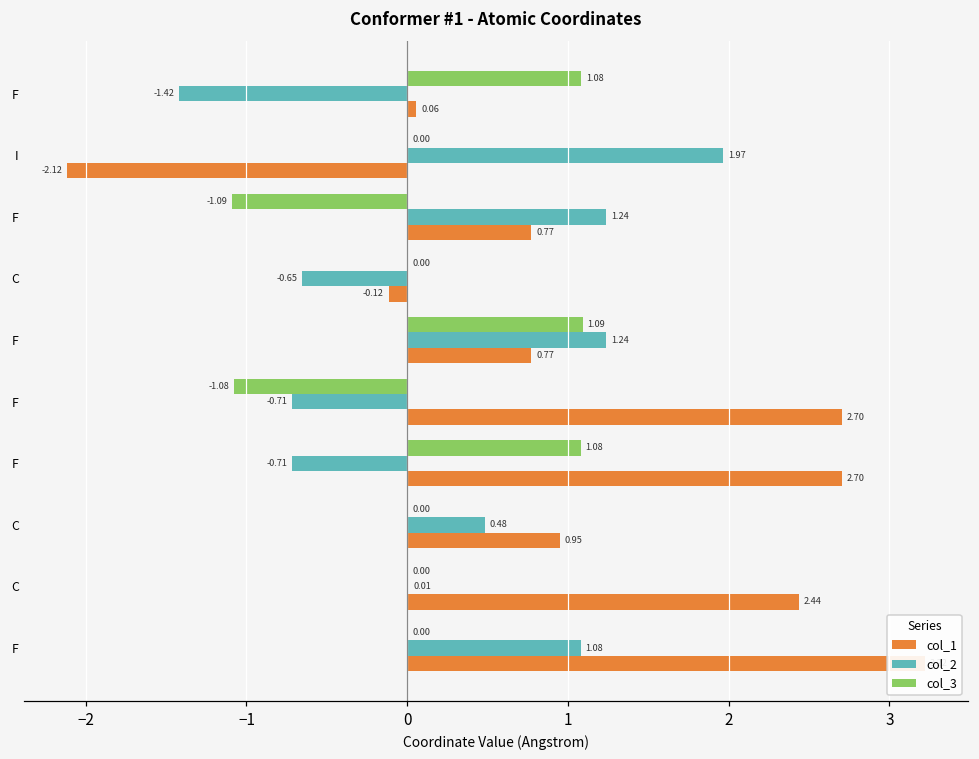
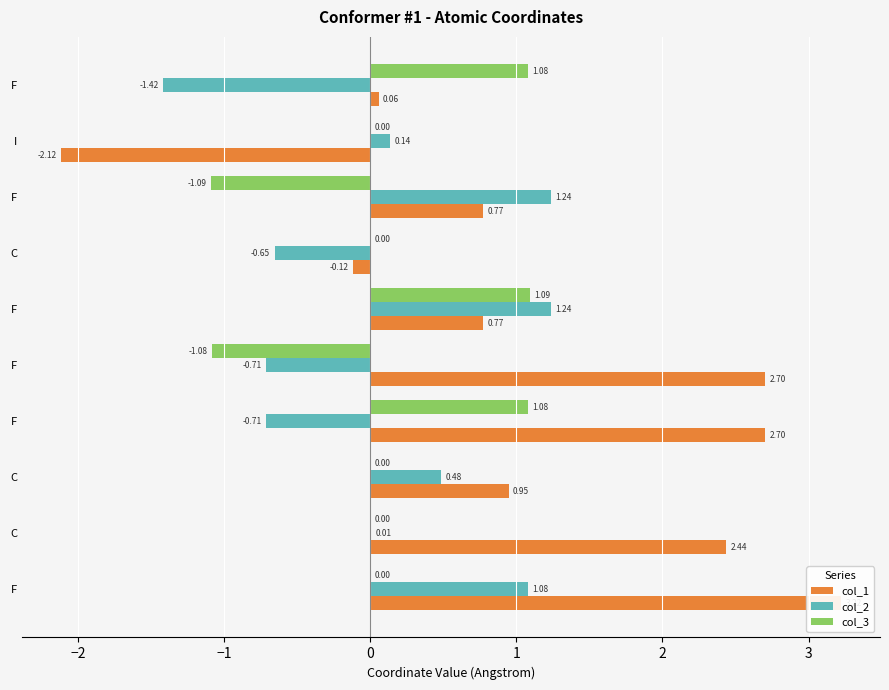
col_2, I: 1.97 -> 0.14
